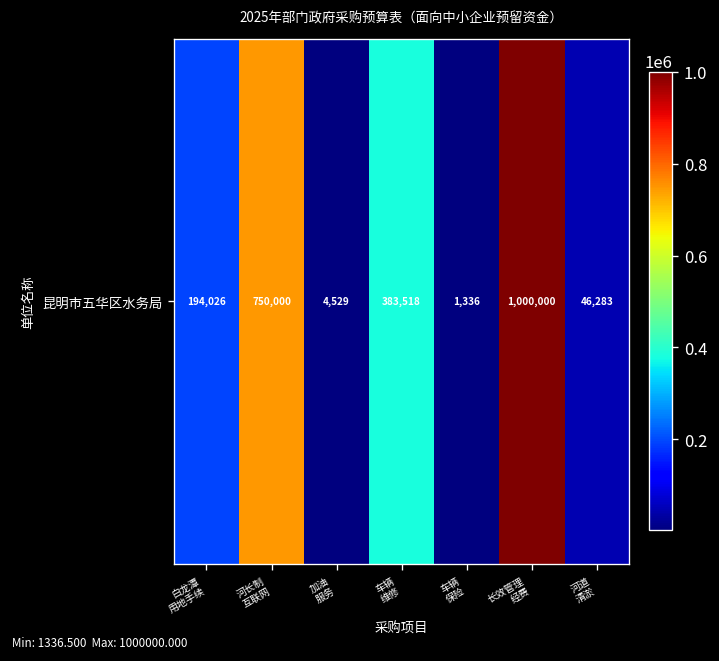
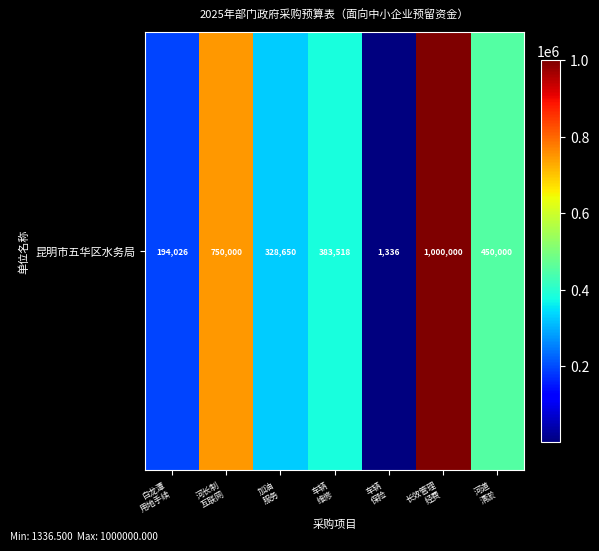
昆明市五华区水务局, 加油 服务: 4,529 -> 328,650
昆明市五华区水务局, 河道 清淤: 46,283 -> 450,000
